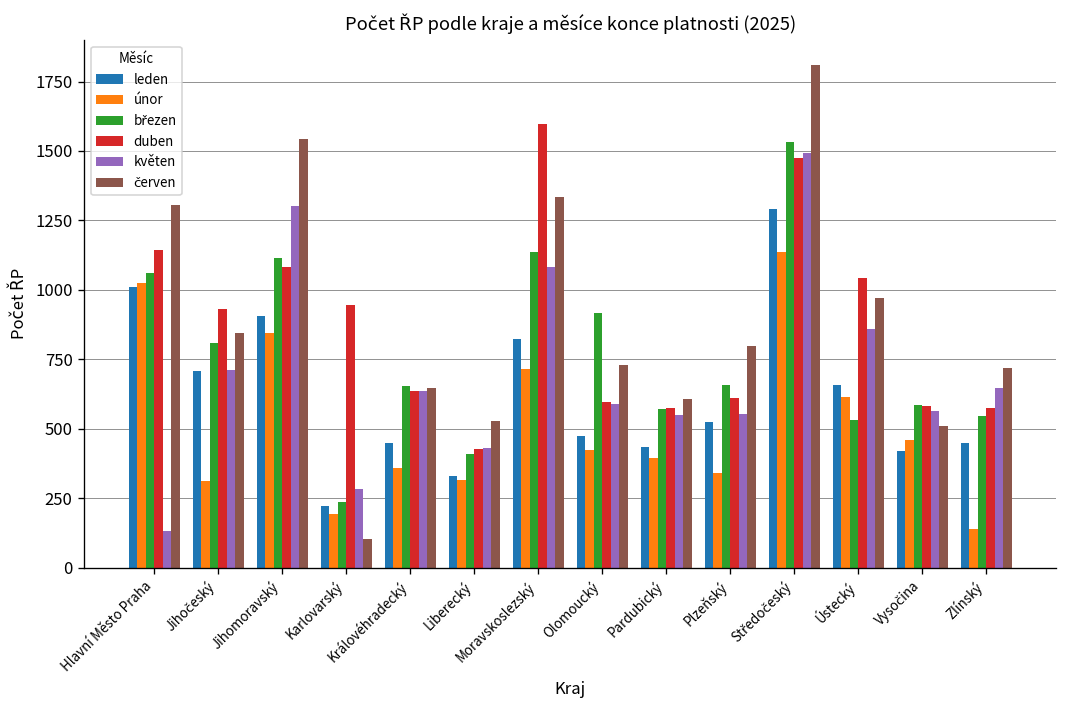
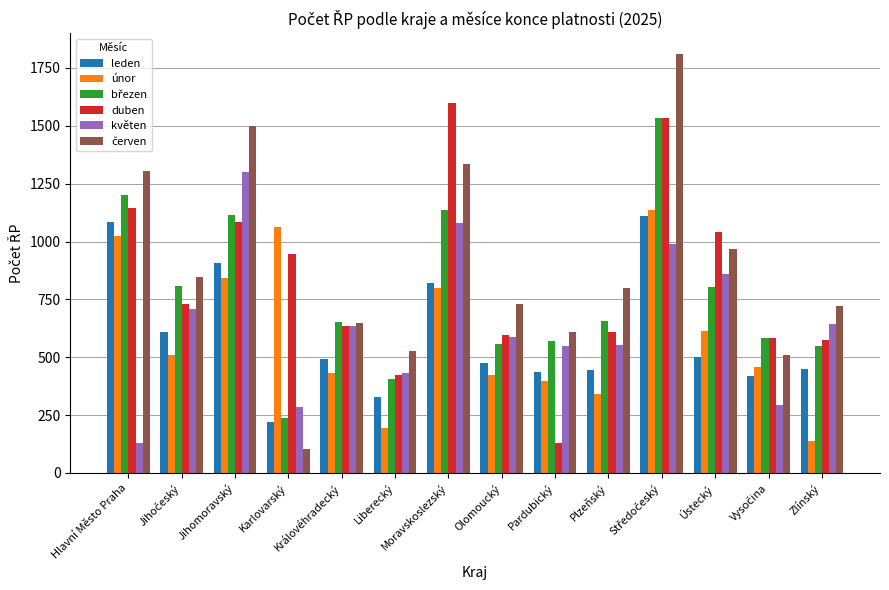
leden, Hlavní Město Praha: 1010 -> 1080
březen, Hlavní Město Praha: 1060 -> 1200
leden, Jihočeský: 710 -> 610
únor, Jihočeský: 310 -> 510
duben, Jihočeský: 930 -> 730
červen, Jihomoravský: 1540 -> 1500
únor, Karlovarský: 190 -> 1060
leden, Královéhradecký: 450 -> 490
únor, Královéhradecký: 360 -> 430
únor, Liberecký: 320 -> 190
únor, Moravskoslezský: 710 -> 800
březen, Olomoucký: 920 -> 560
duben, Pardubický: 570 -> 130
leden, Plzeňský: 520 -> 450
leden, Středočeský: 1290 -> 1110
duben, Středočeský: 1480 -> 1530
květen, Středočeský: 1490 -> 990
leden, Ústecký: 660 -> 500
březen, Ústecký: 530 -> 800
květen, Vysočina: 560 -> 300
